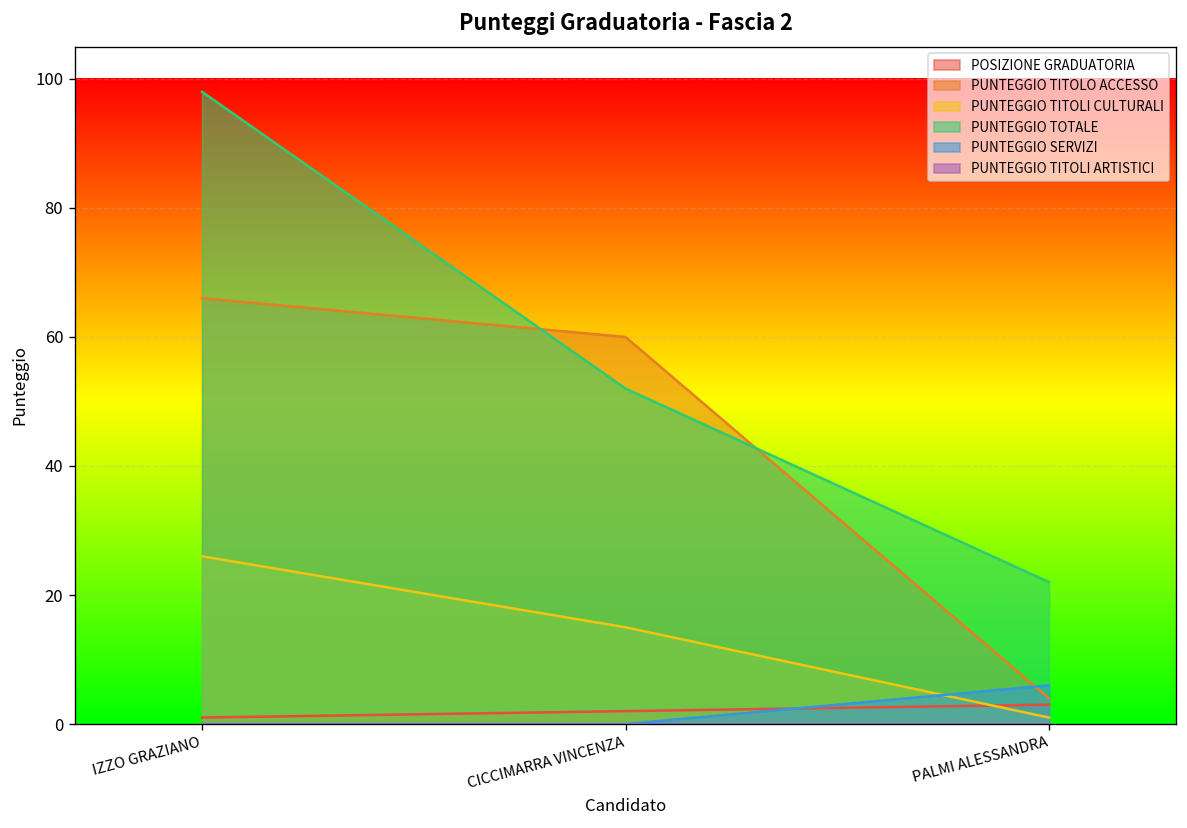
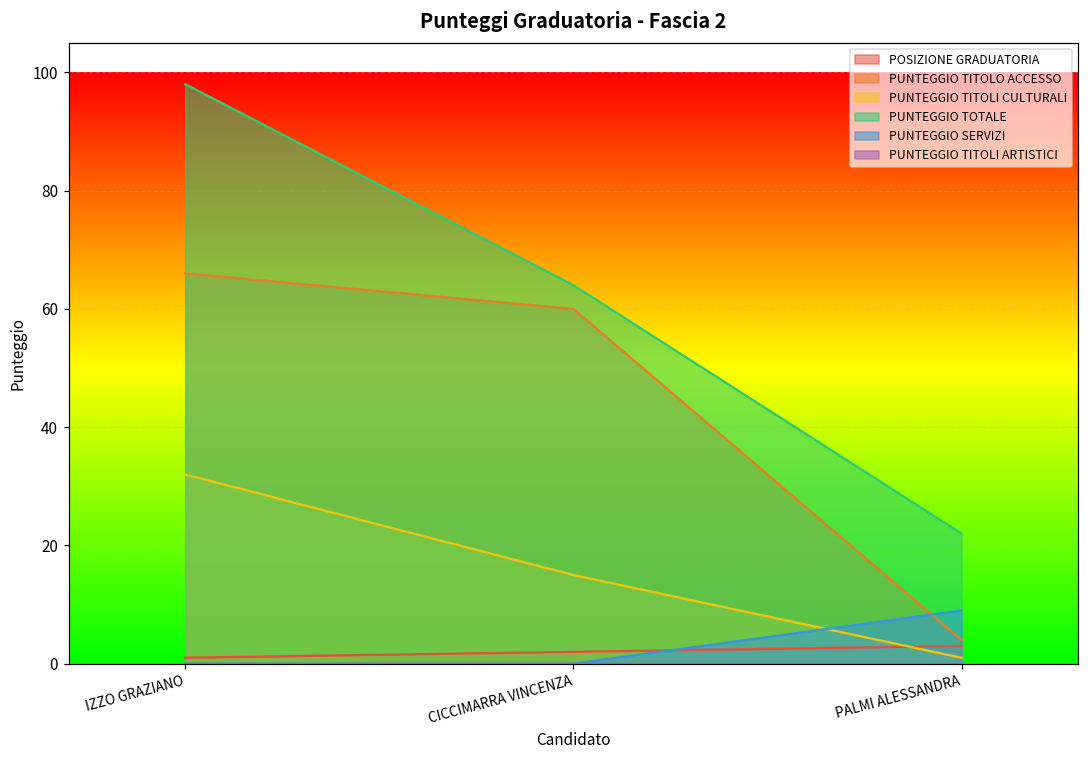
PUNTEGGIO TITOLI CULTURALI, IZZO GRAZIANO: 26 -> 32
PUNTEGGIO TOTALE, CICCIMARRA VINCENZA: 52 -> 64
PUNTEGGIO SERVIZI, PALMI ALESSANDRA: 6 -> 9
